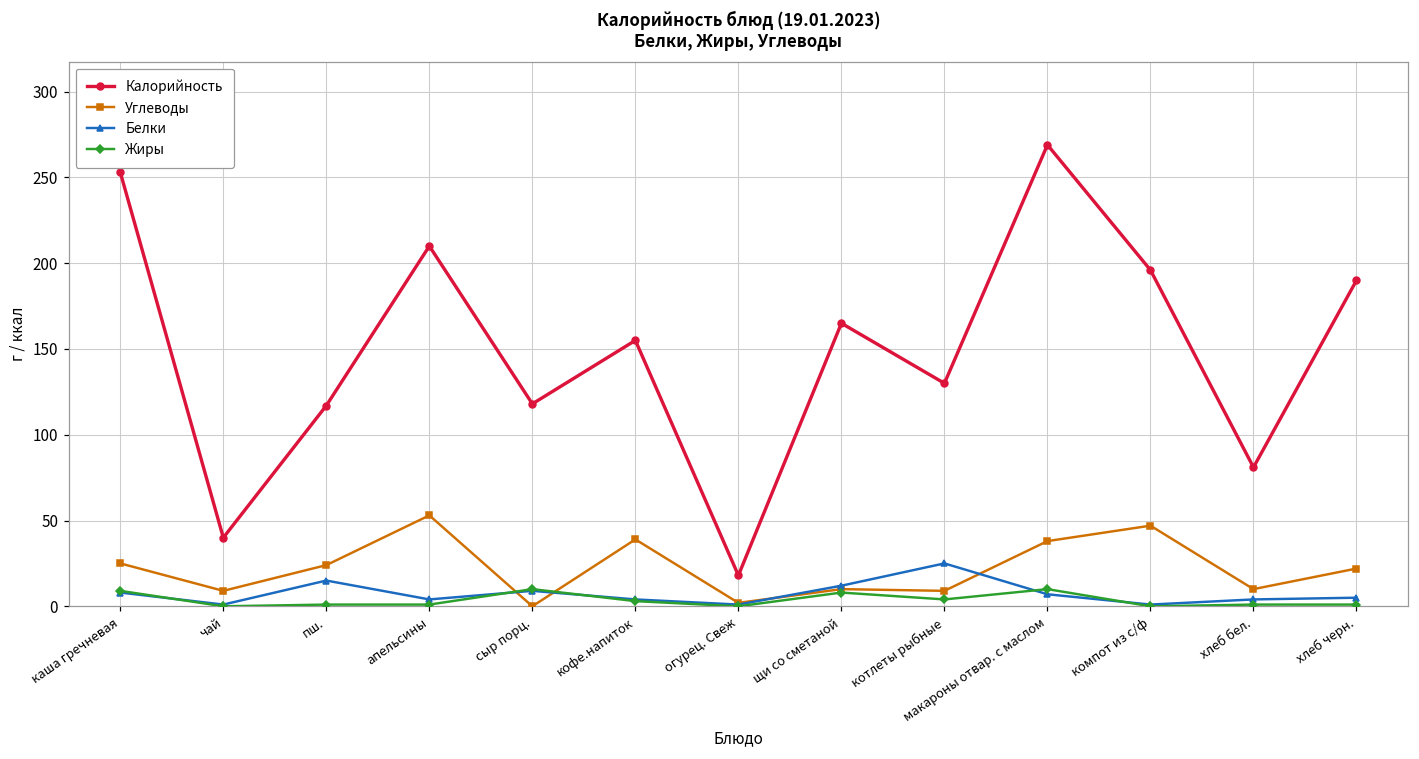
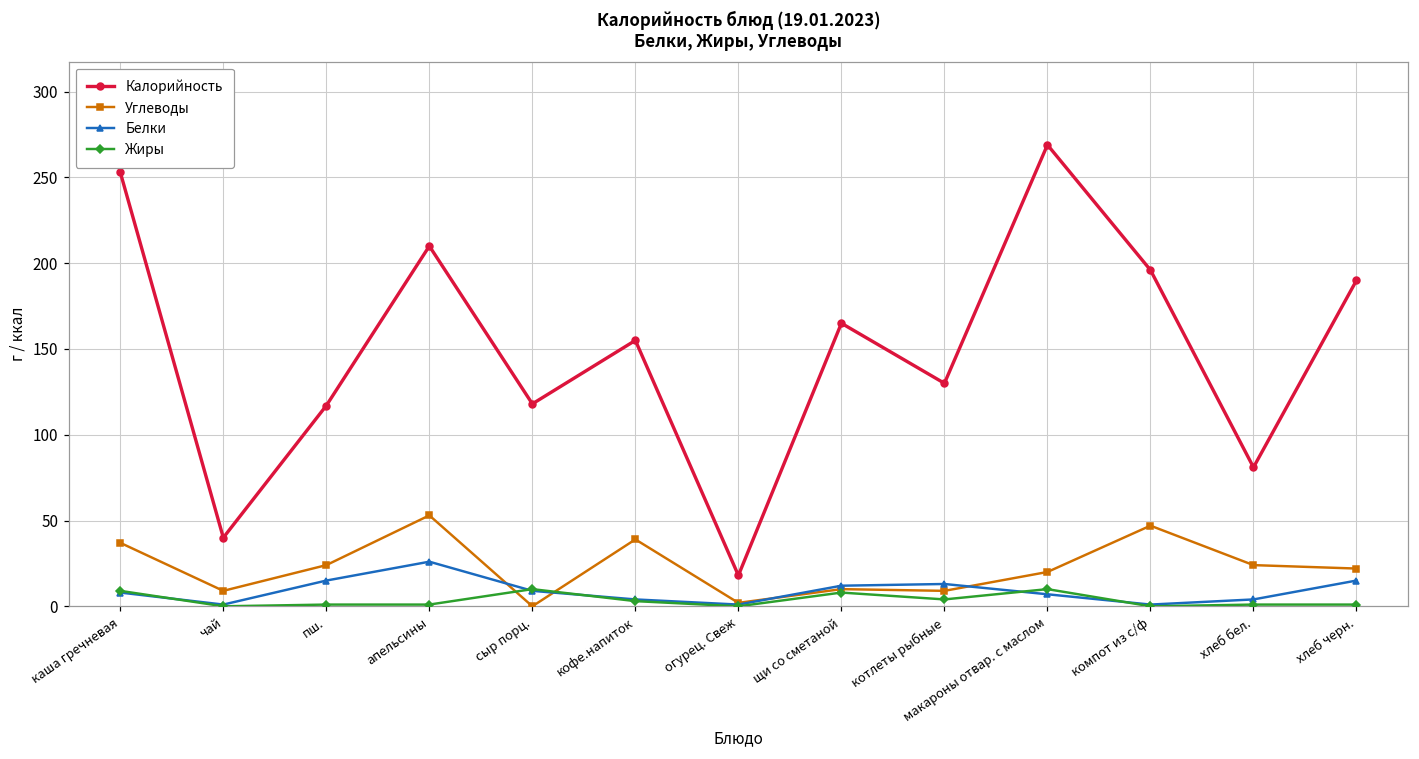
Углеводы, каша гречневая: 25 -> 37
Белки, апельсины: 4 -> 26
Белки, котлеты рыбные: 25 -> 13
Углеводы, макароны отвар. с маслом: 38 -> 20
Углеводы, хлеб бел.: 10 -> 24
Белки, хлеб черн.: 5 -> 15
